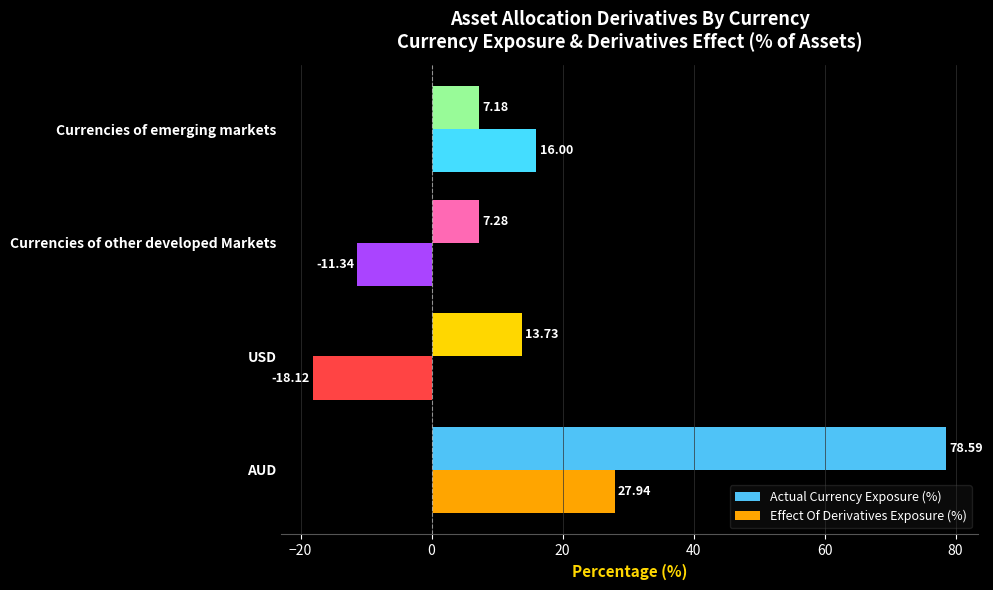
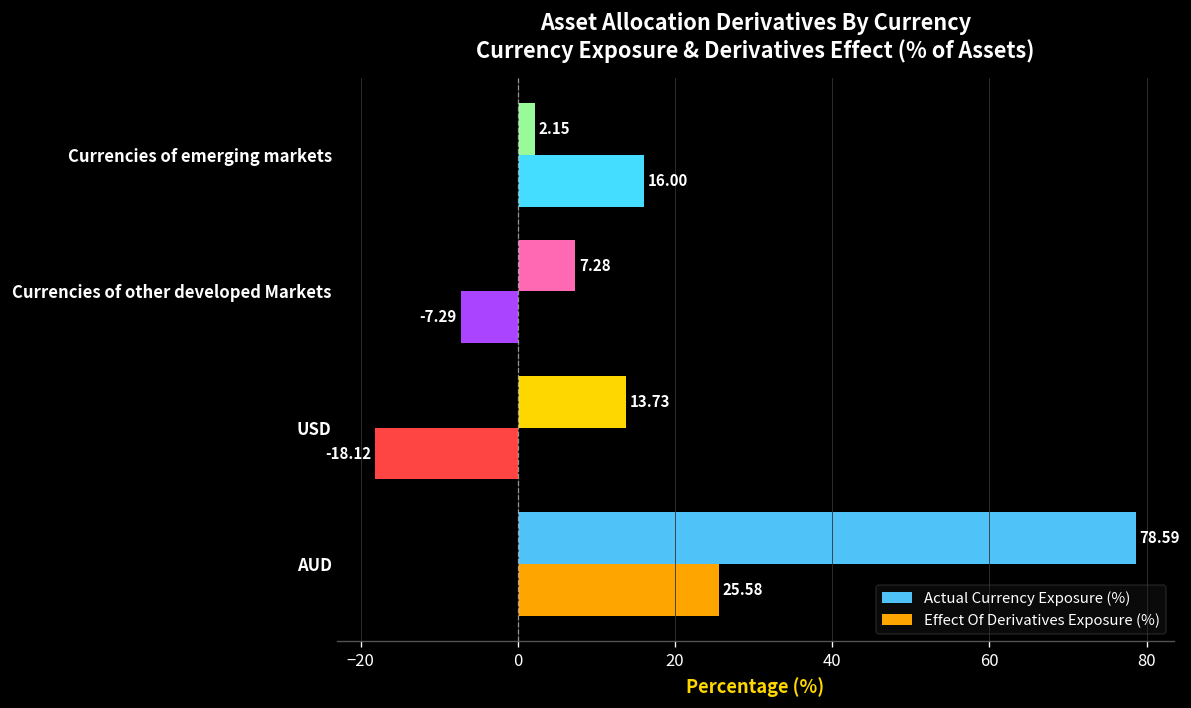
Actual Currency Exposure (%), Currencies of emerging markets: 7.18 -> 2.15
Effect Of Derivatives Exposure (%), Currencies of other developed Markets: -11.34 -> -7.29
Effect Of Derivatives Exposure (%), AUD: 27.94 -> 25.58
